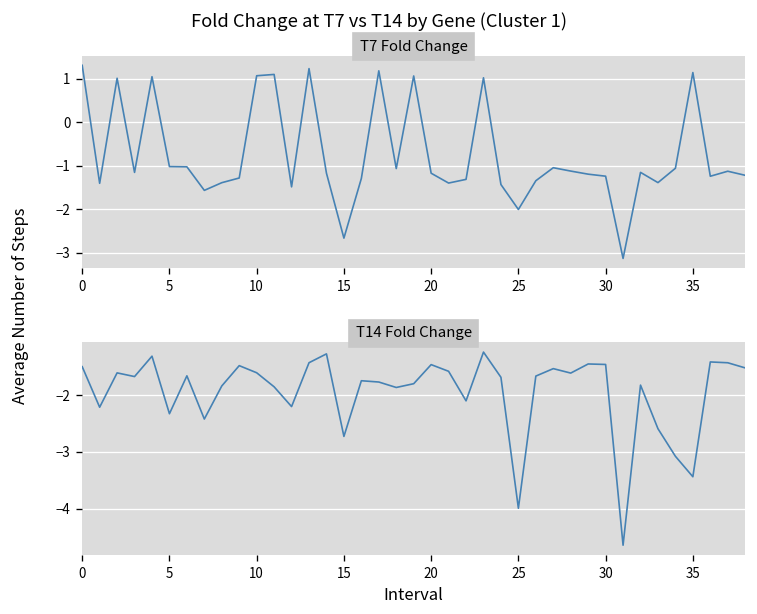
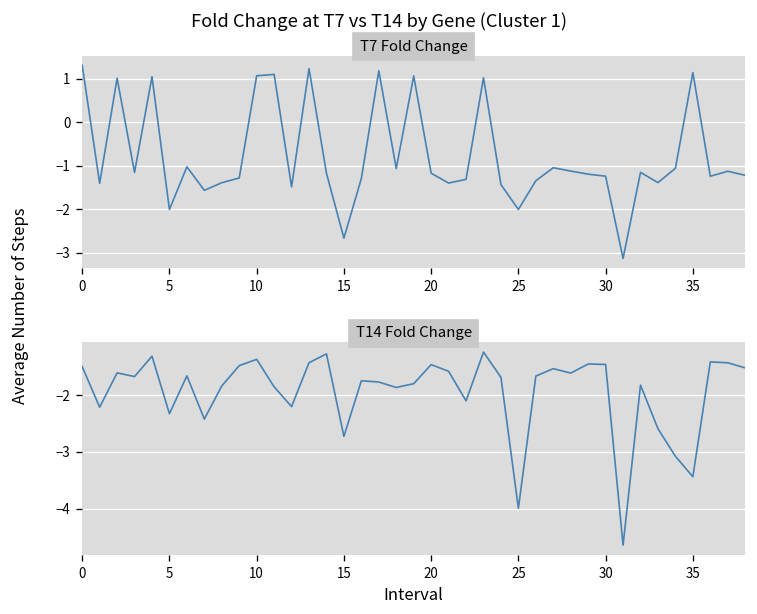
T7 Fold Change, 5: -1.0 -> -2.0
T14 Fold Change, 10: -1.6 -> -1.4
